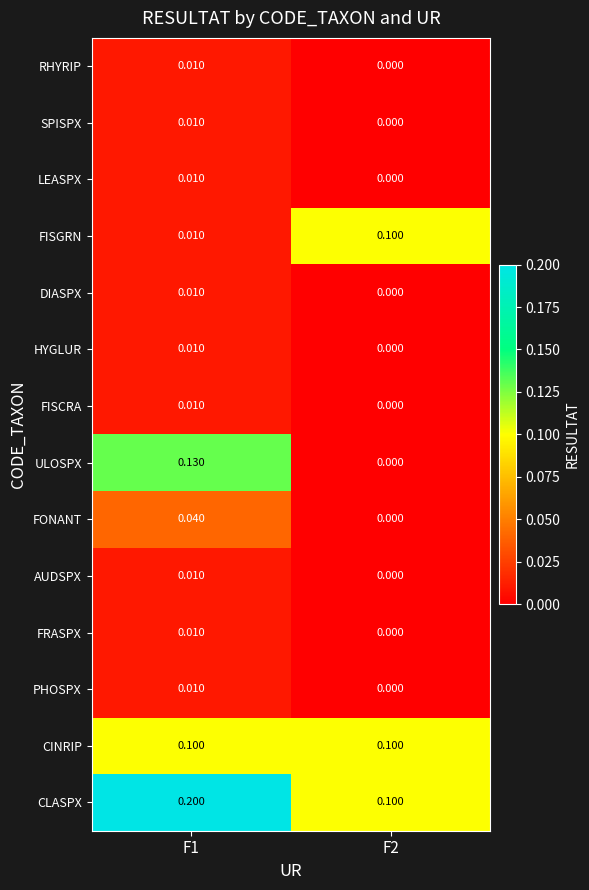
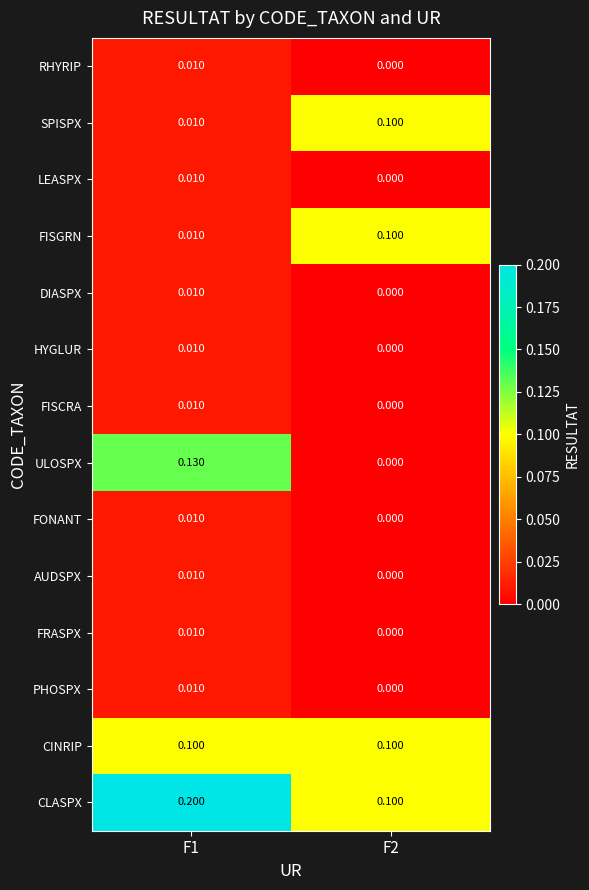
SPISPX, F2: 0.000 -> 0.100
FONANT, F1: 0.040 -> 0.010
